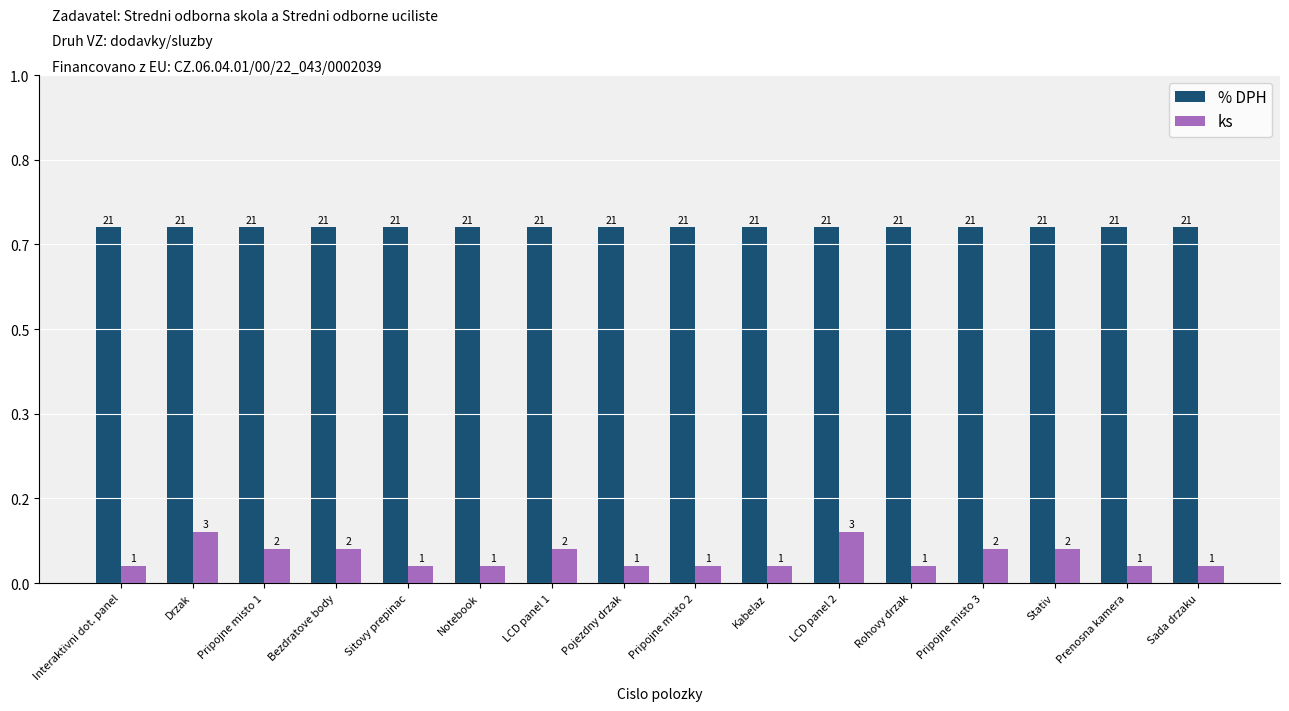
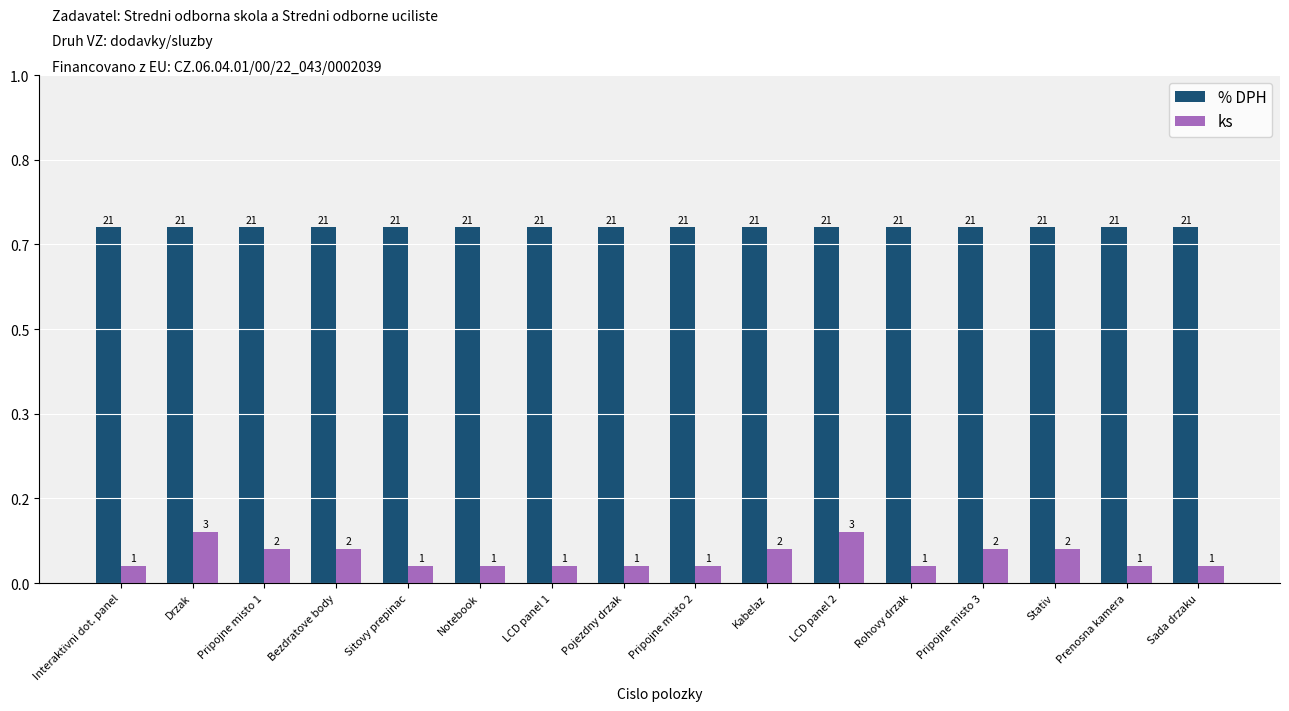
ks, LCD panel 1: 2 -> 1
ks, Kabelaz: 1 -> 2
